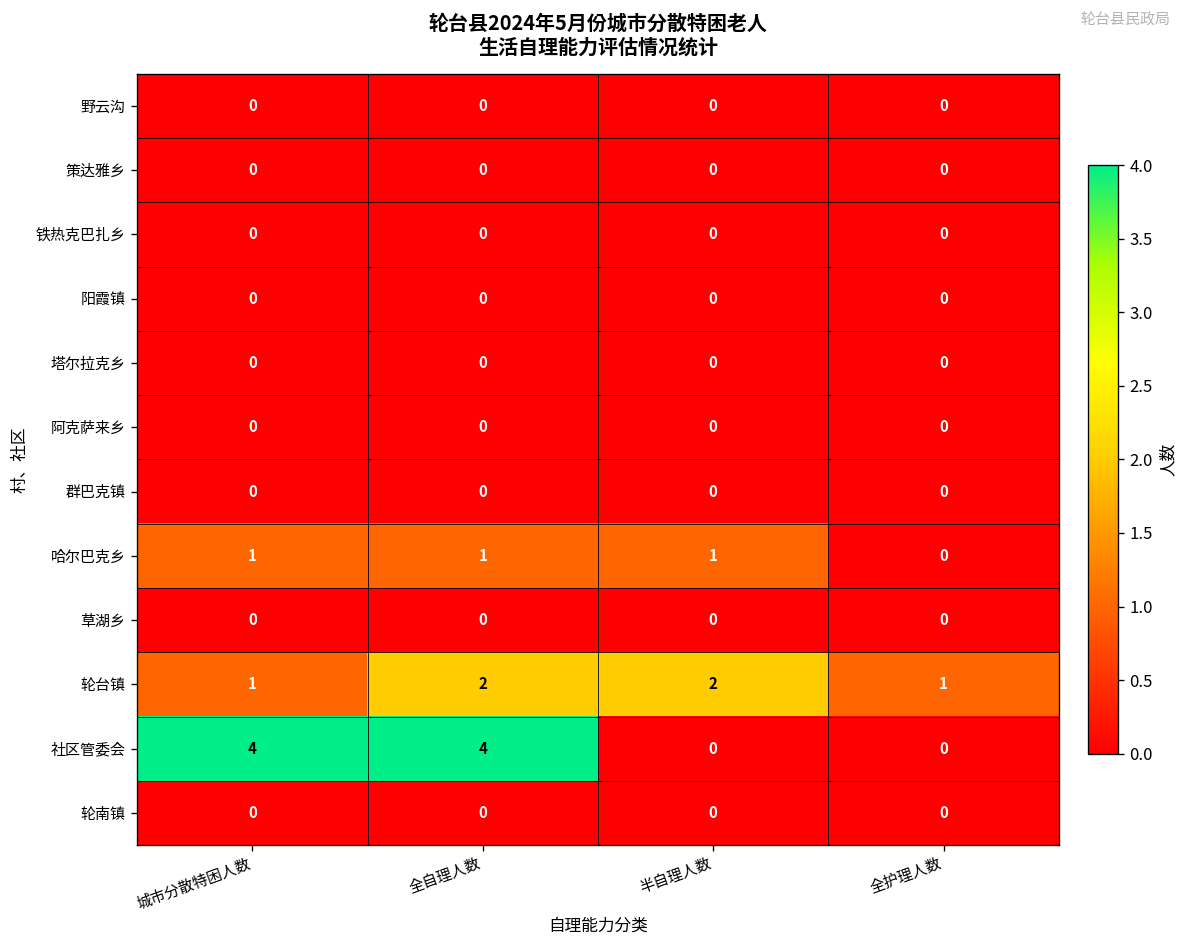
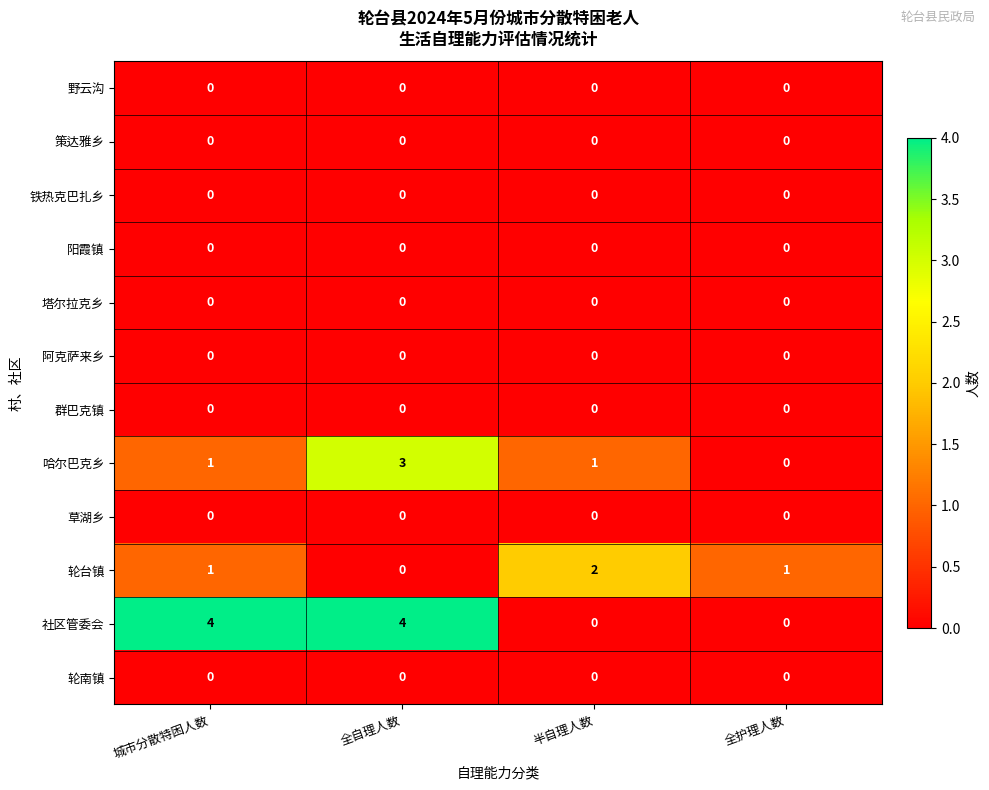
哈尔巴克乡, 全自理人数: 1 -> 3
轮台镇, 全自理人数: 2 -> 0
